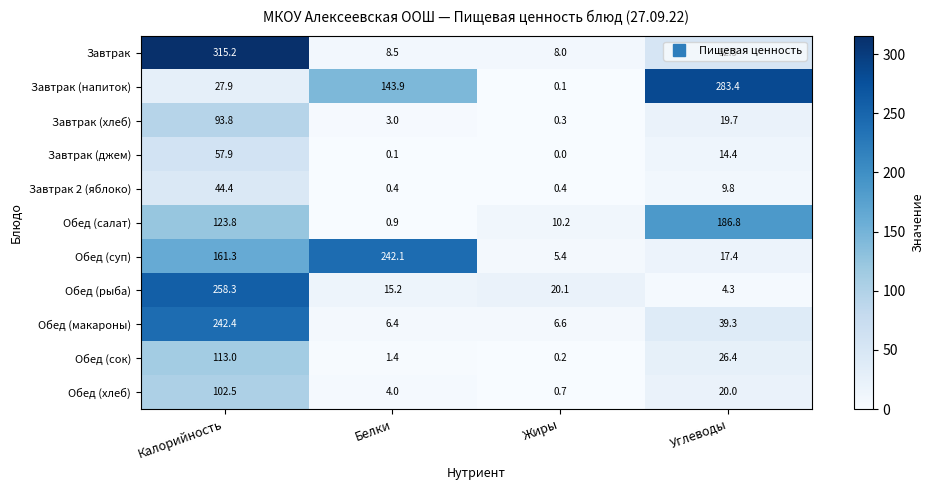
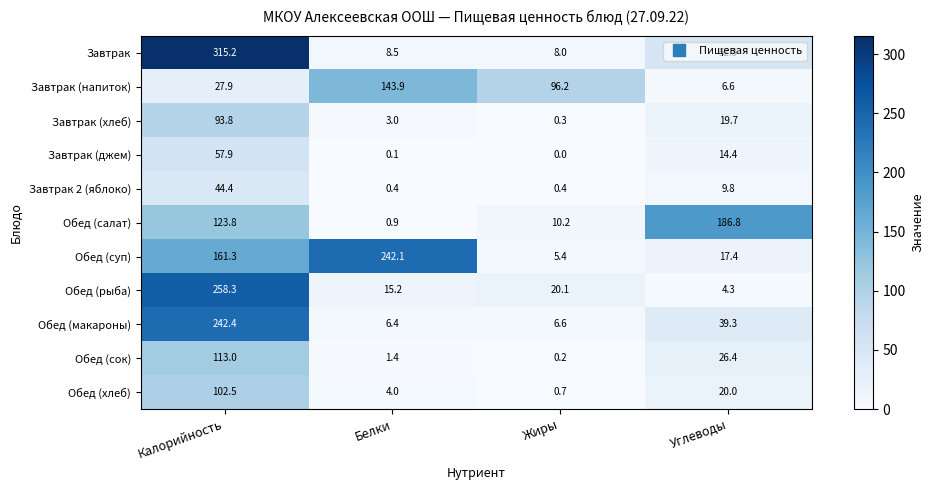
Завтрак (напиток), Жиры: 0.1 -> 96.2
Завтрак (напиток), Углеводы: 283.4 -> 6.6
